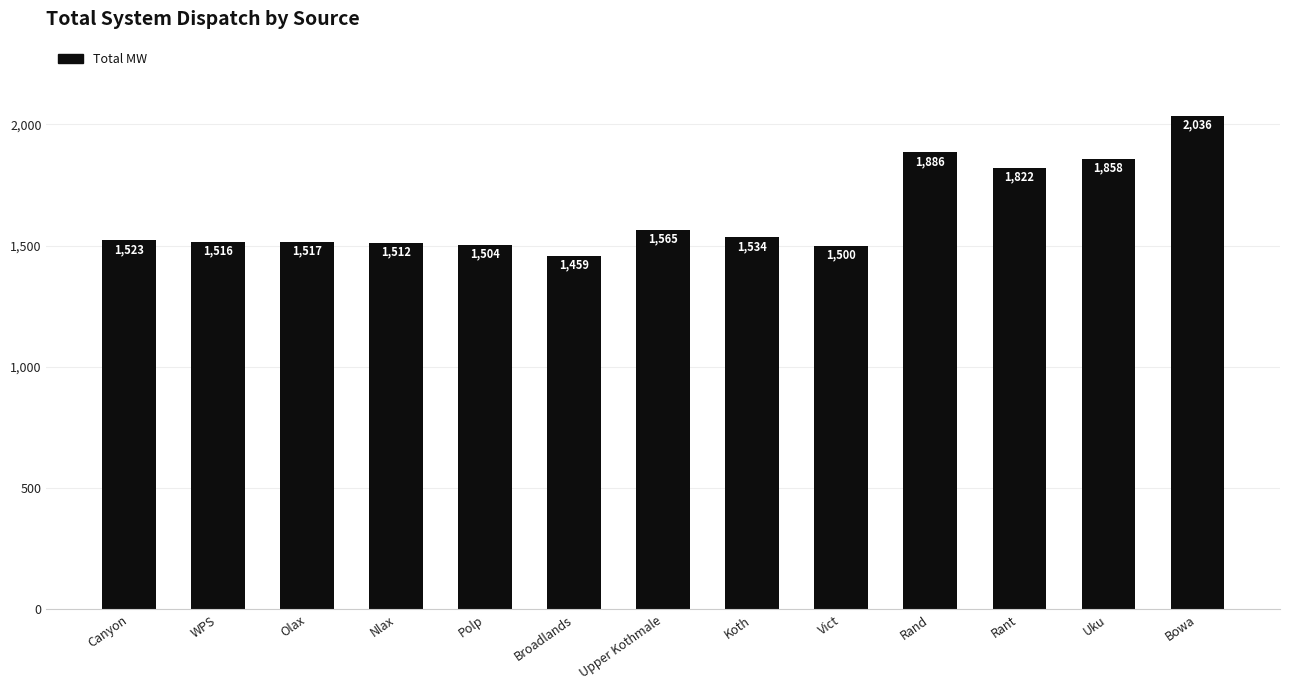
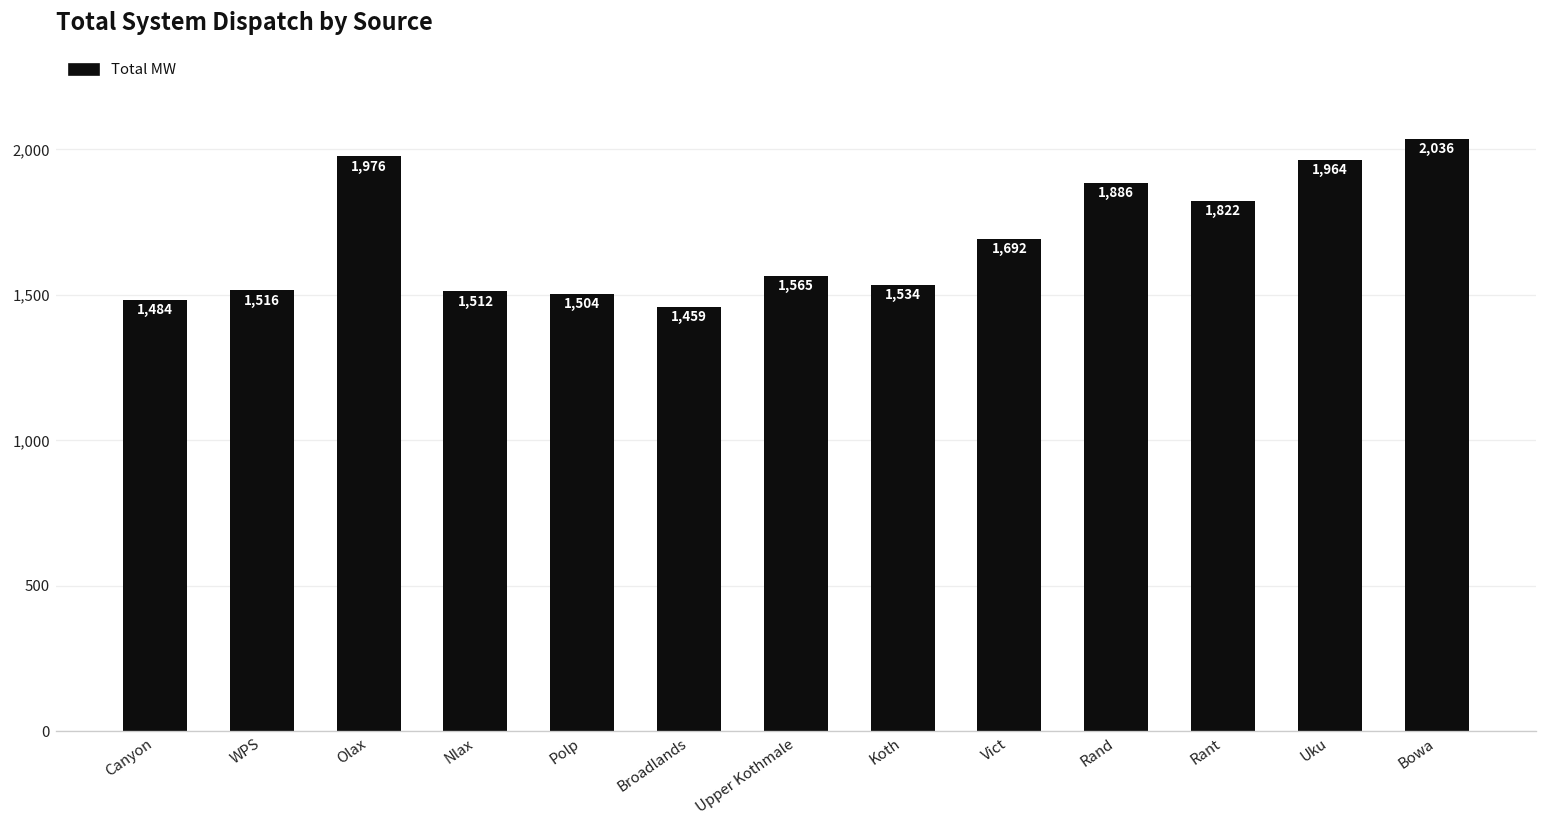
Canyon: 1,523 -> 1,484
Olax: 1,517 -> 1,976
Vict: 1,500 -> 1,692
Uku: 1,858 -> 1,964
